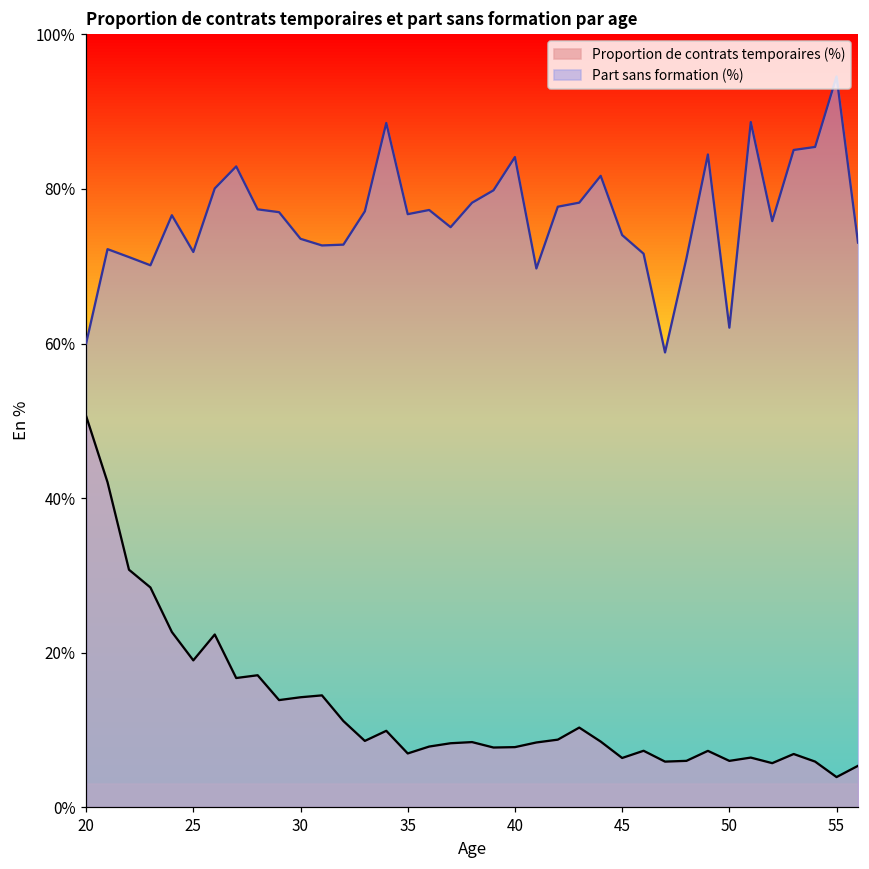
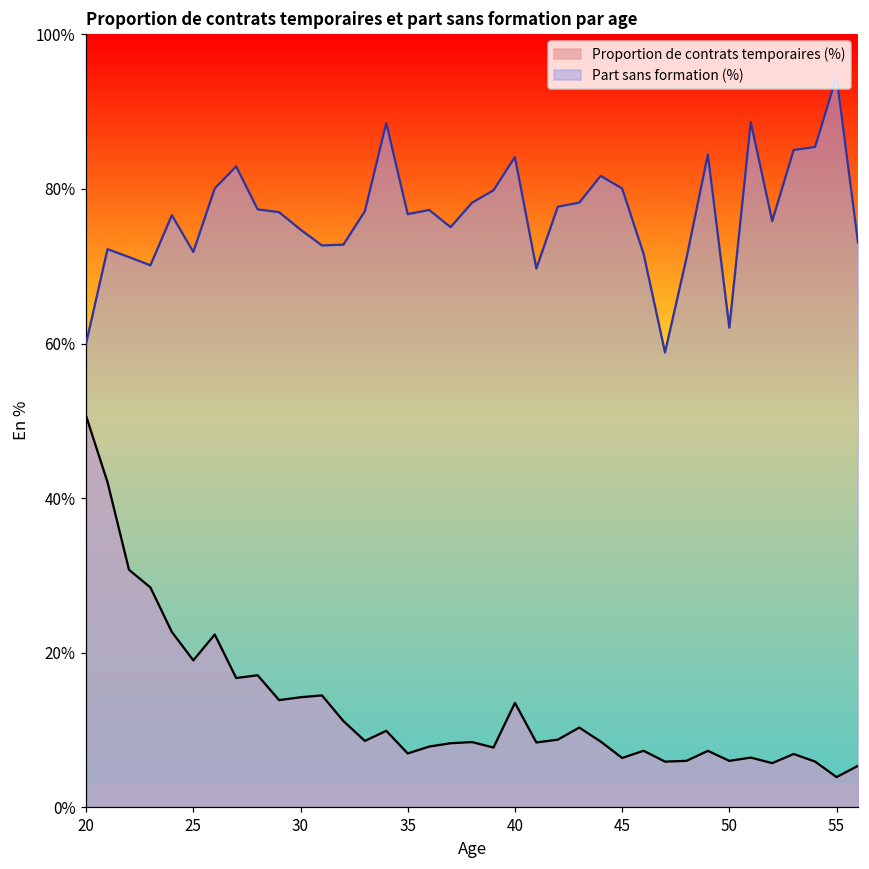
Part sans formation (%), 30: 74% -> 75%
Proportion de contrats temporaires (%), 40: 8% -> 13%
Part sans formation (%), 45: 74% -> 80%
